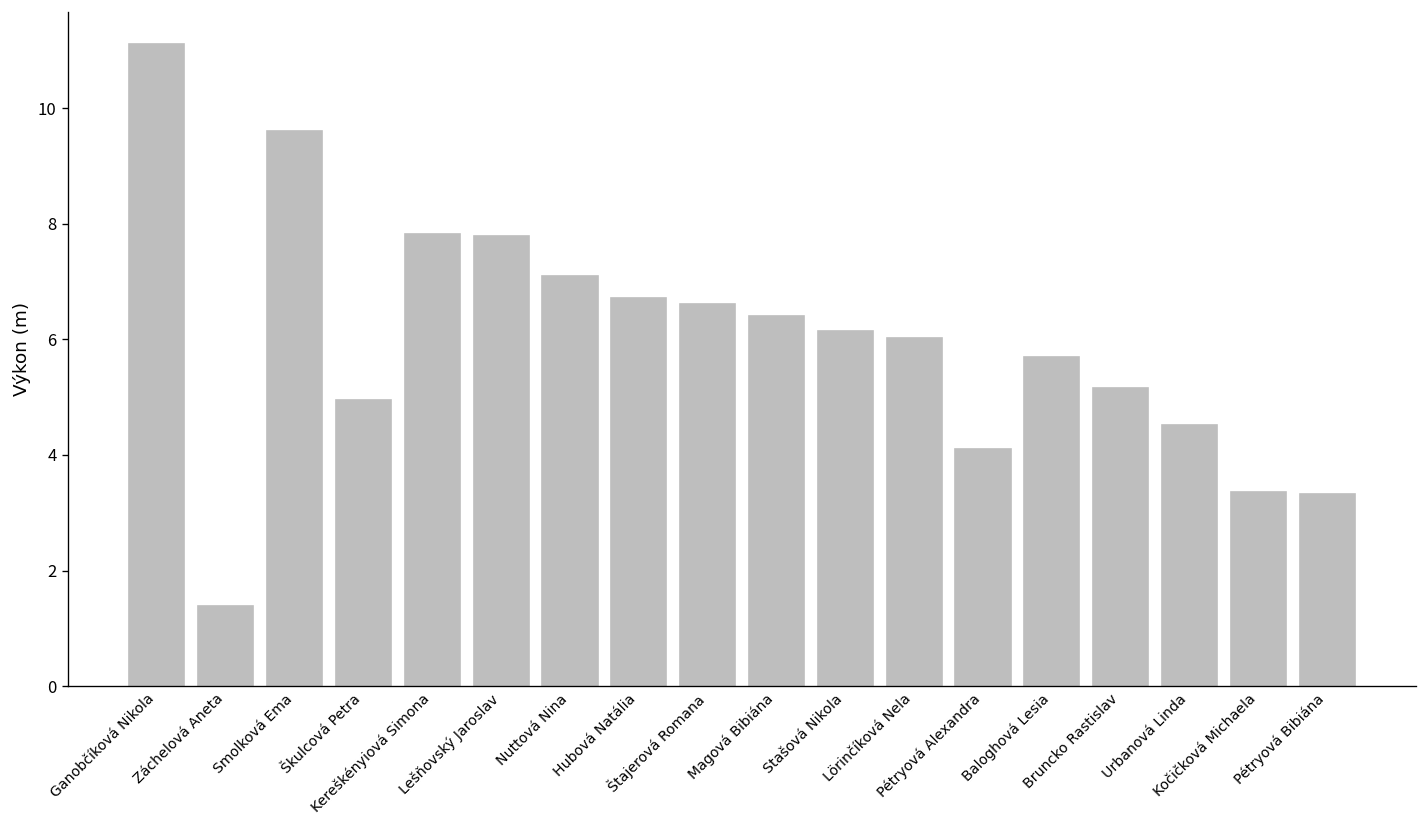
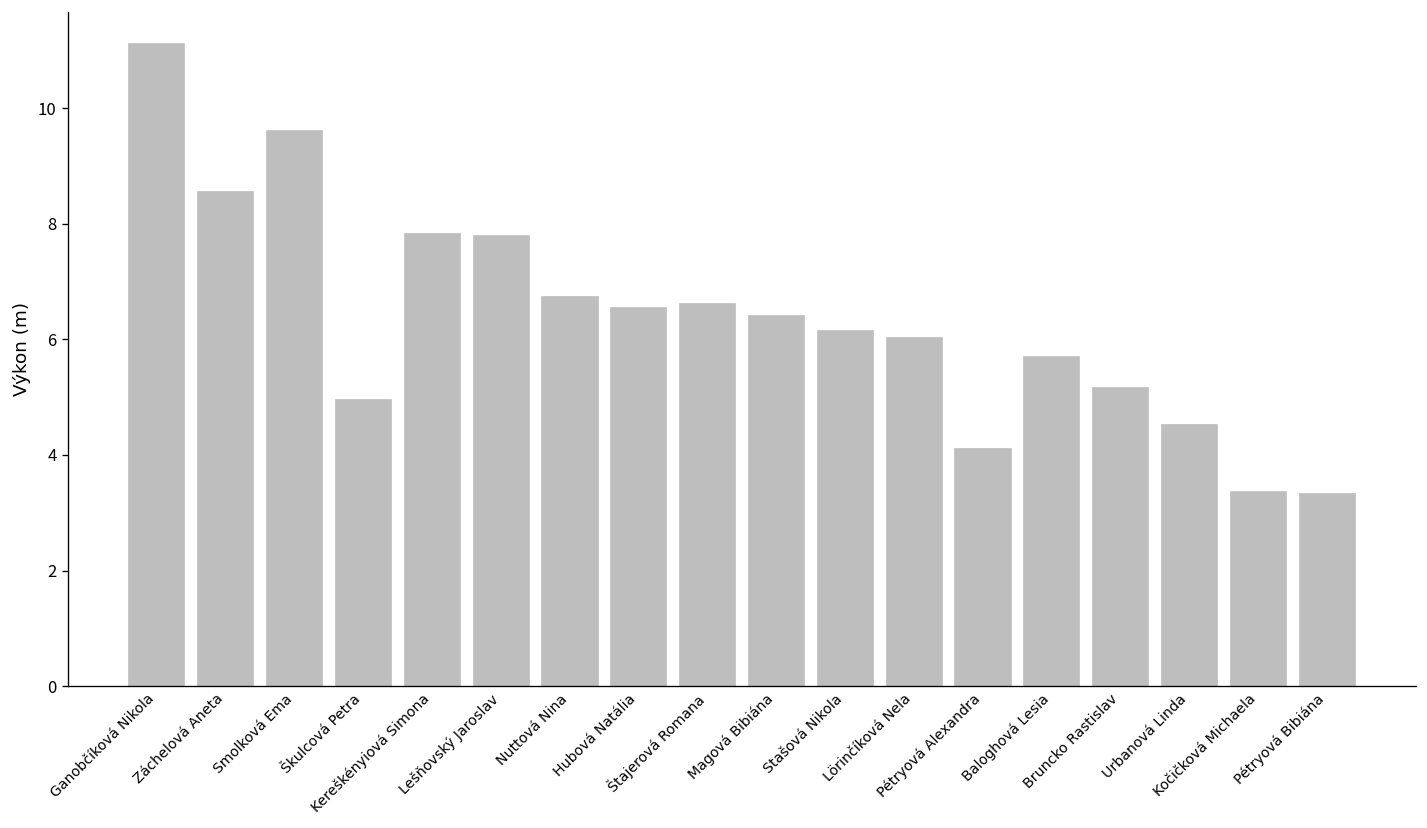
Záchelová Aneta: 1.4 -> 8.6
Nuttová Nina: 7.1 -> 6.7
Hubová Natália: 6.7 -> 6.5
